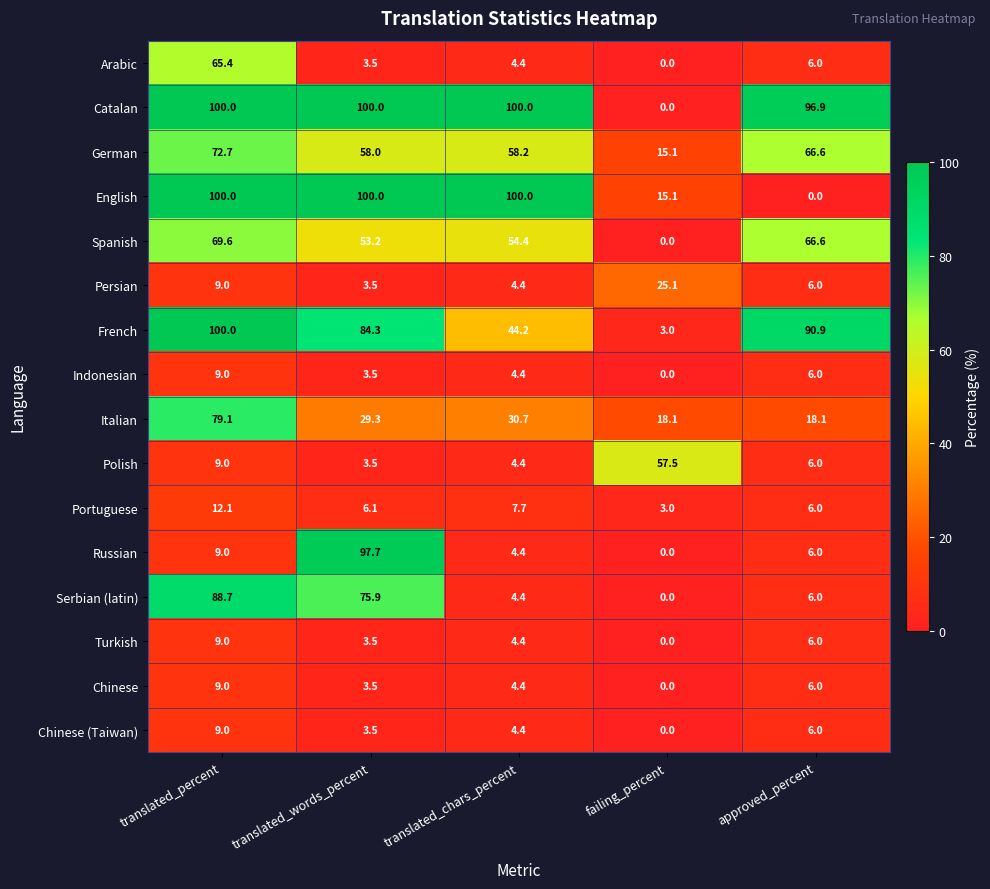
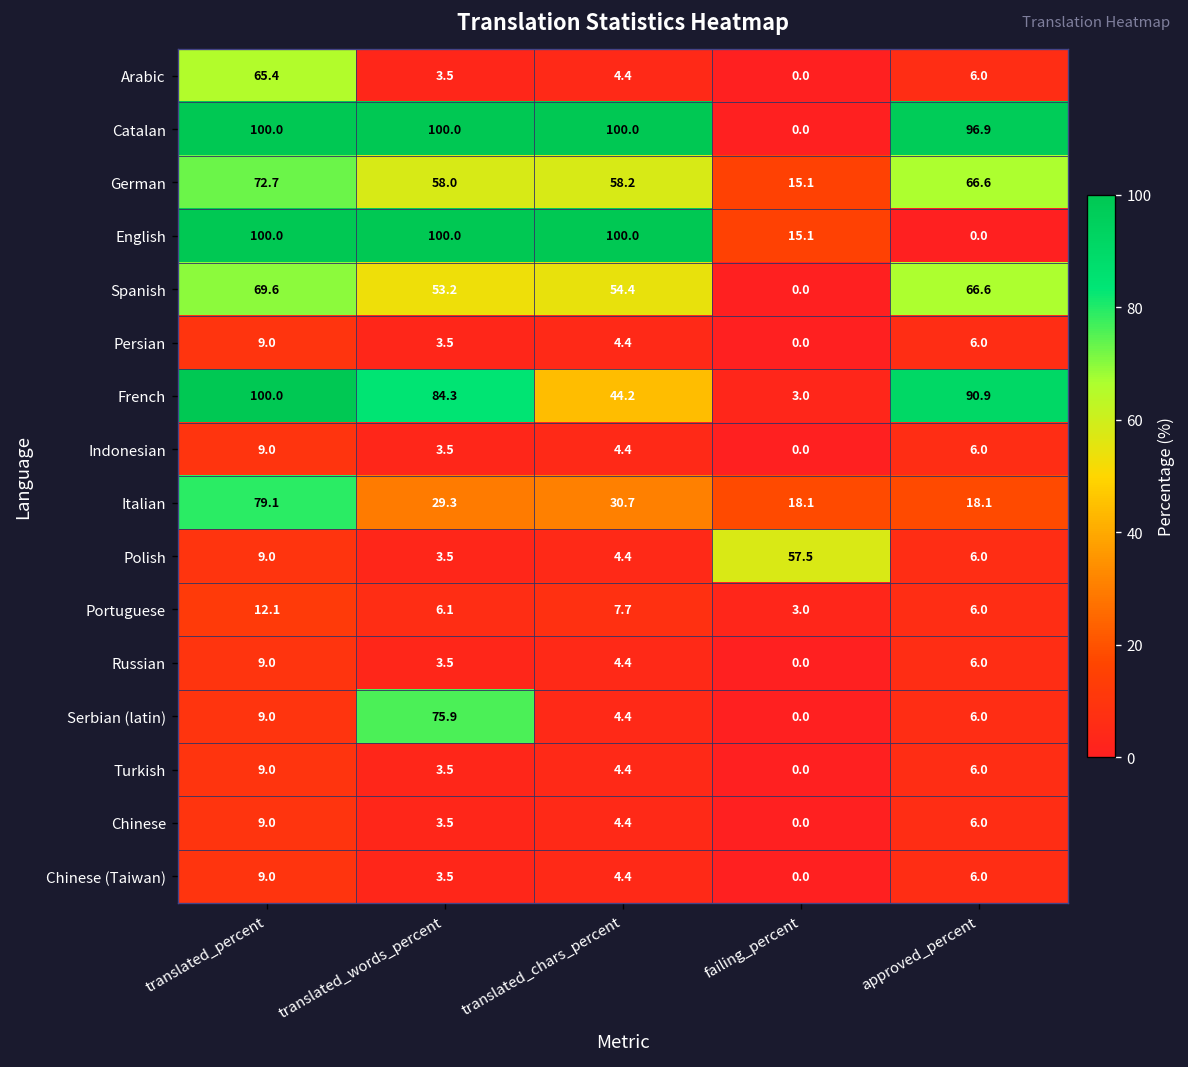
Persian, failing_percent: 25.1 -> 0.0
Russian, translated_words_percent: 97.7 -> 3.5
Serbian (latin), translated_percent: 88.7 -> 9.0
